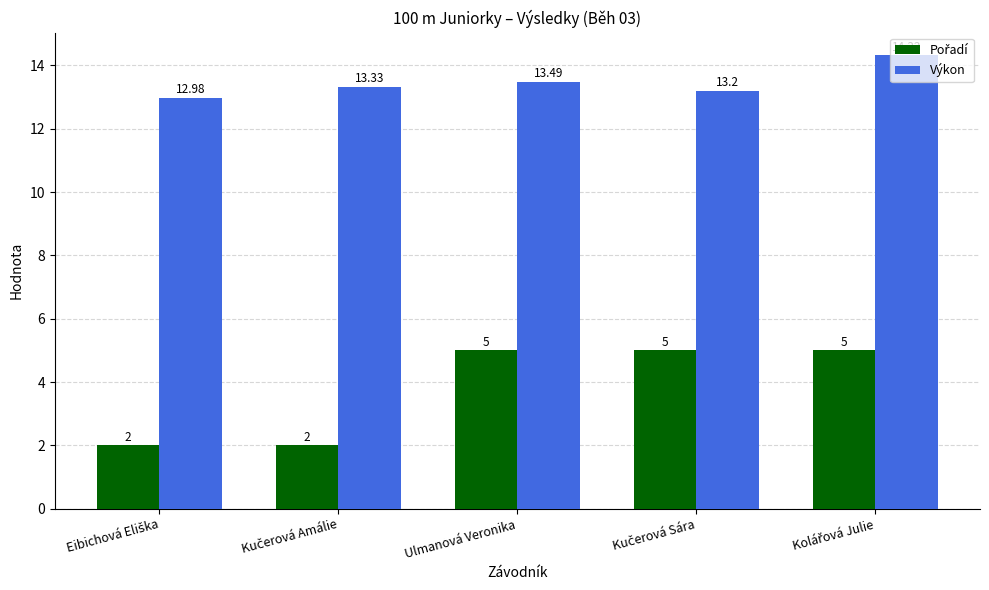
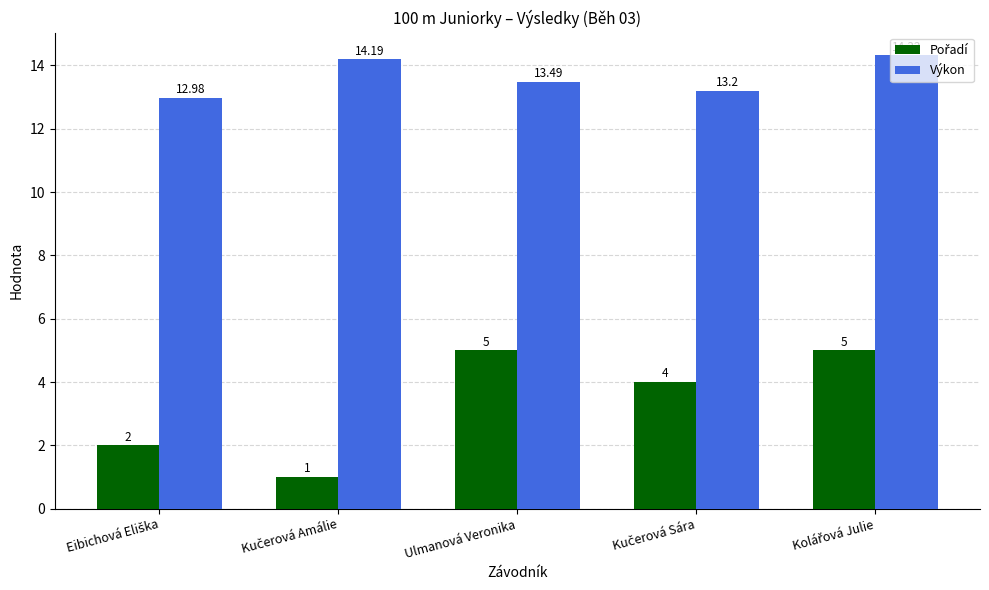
Pořadí, Kučerová Amálie: 2 -> 1
Výkon, Kučerová Amálie: 13.33 -> 14.19
Pořadí, Kučerová Sára: 5 -> 4
